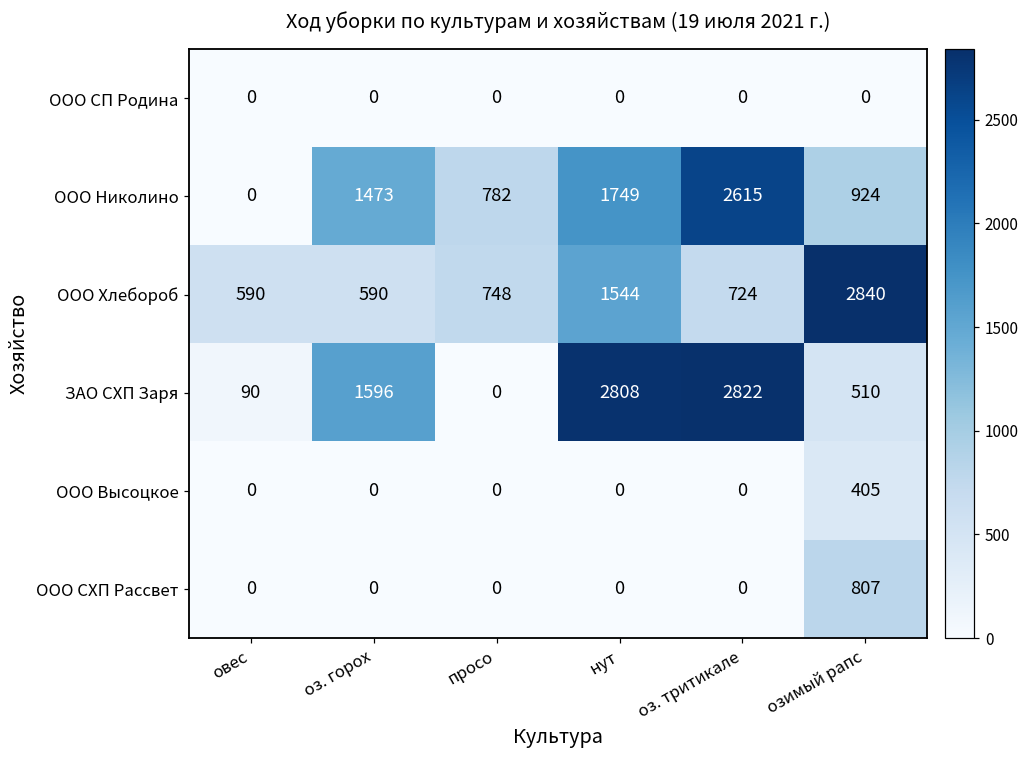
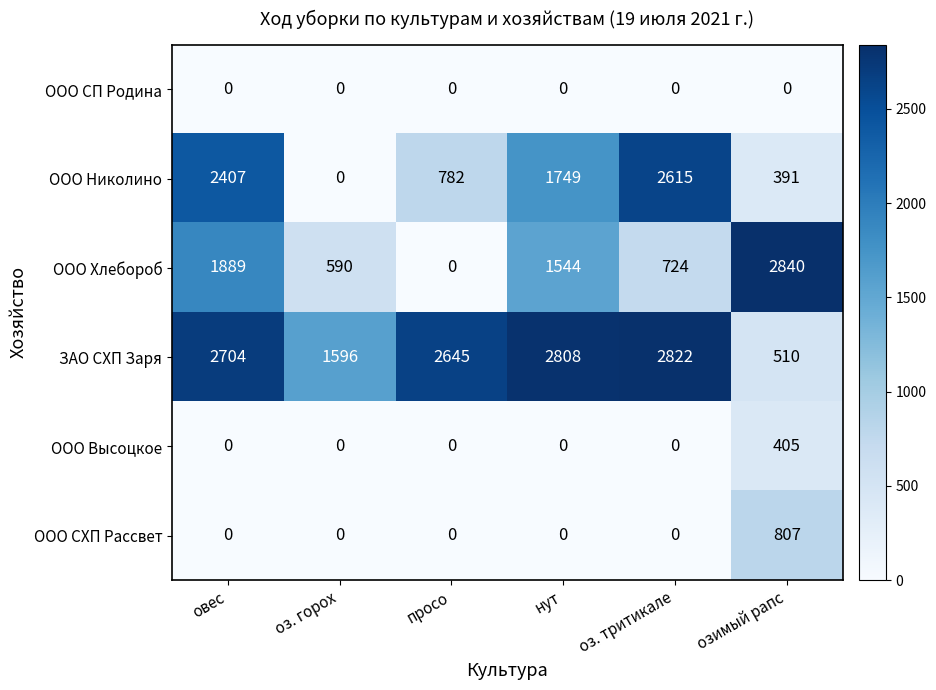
ООО Николино, овес: 0 -> 2407
ООО Николино, оз. горох: 1473 -> 0
ООО Николино, озимый рапс: 924 -> 391
ООО Хлебороб, овес: 590 -> 1889
ООО Хлебороб, просо: 748 -> 0
ЗАО СХП Заря, овес: 90 -> 2704
ЗАО СХП Заря, просо: 0 -> 2645
